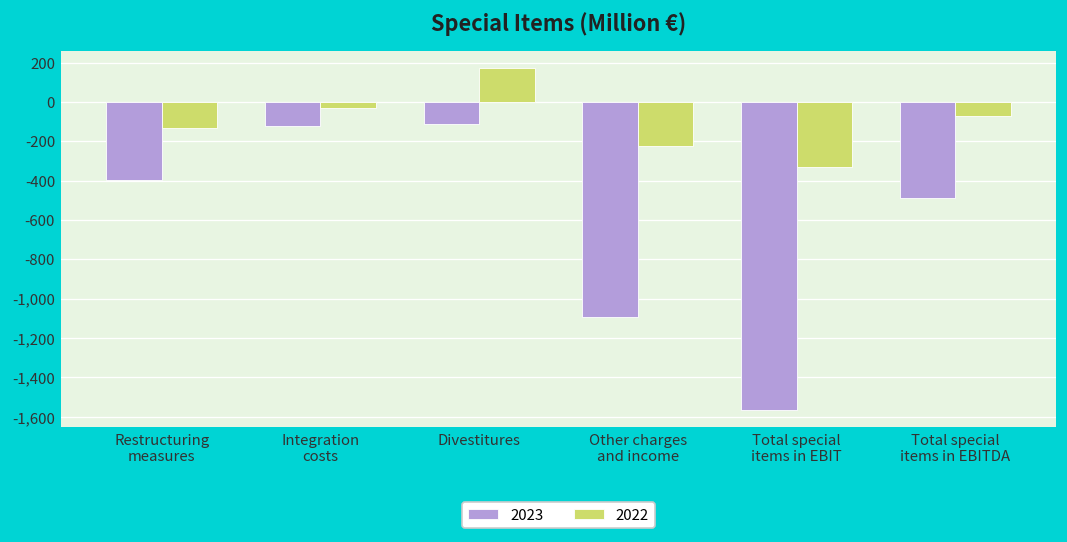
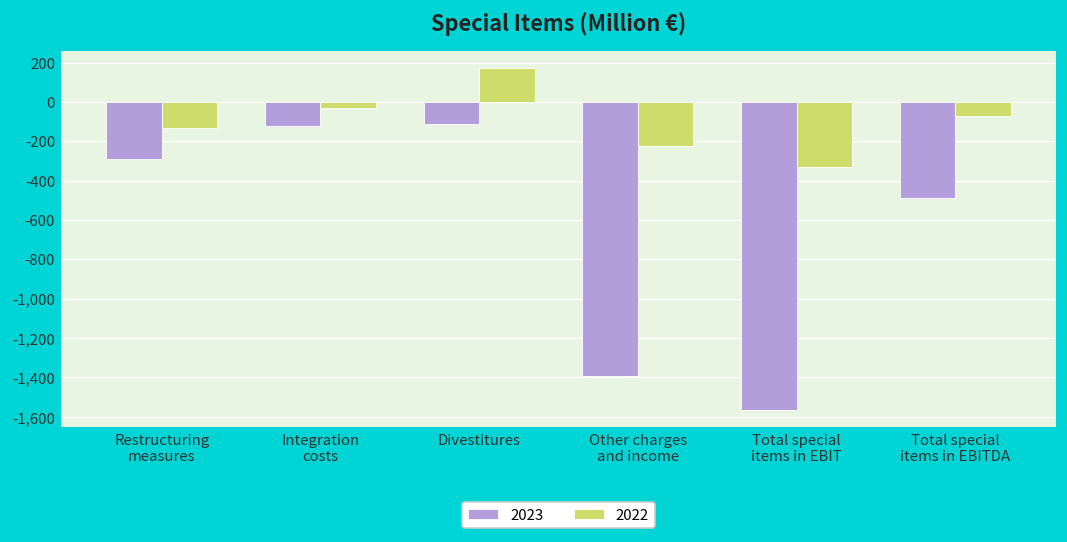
2023, Restructuring measures: -400 -> -290
2023, Other charges and income: -1,090 -> -1,390
